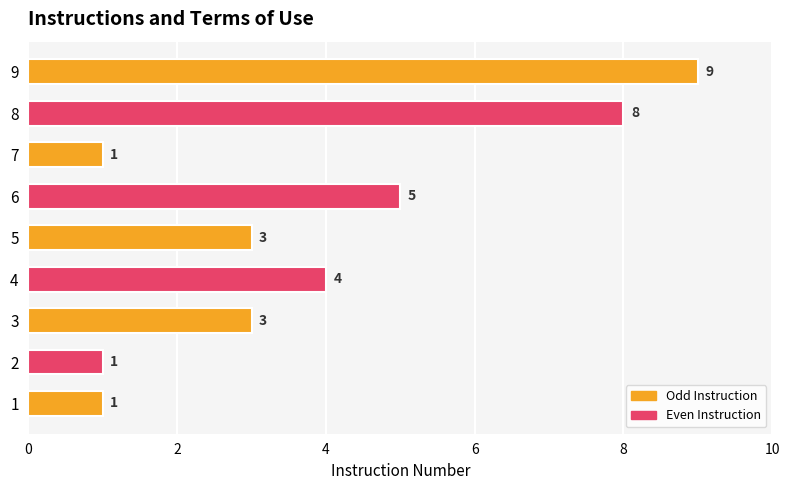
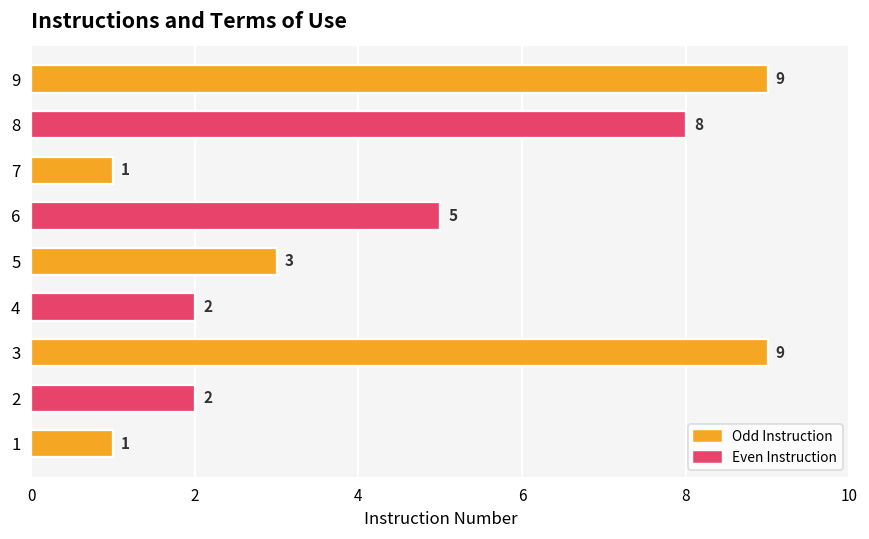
4: 4 -> 2
3: 3 -> 9
2: 1 -> 2
